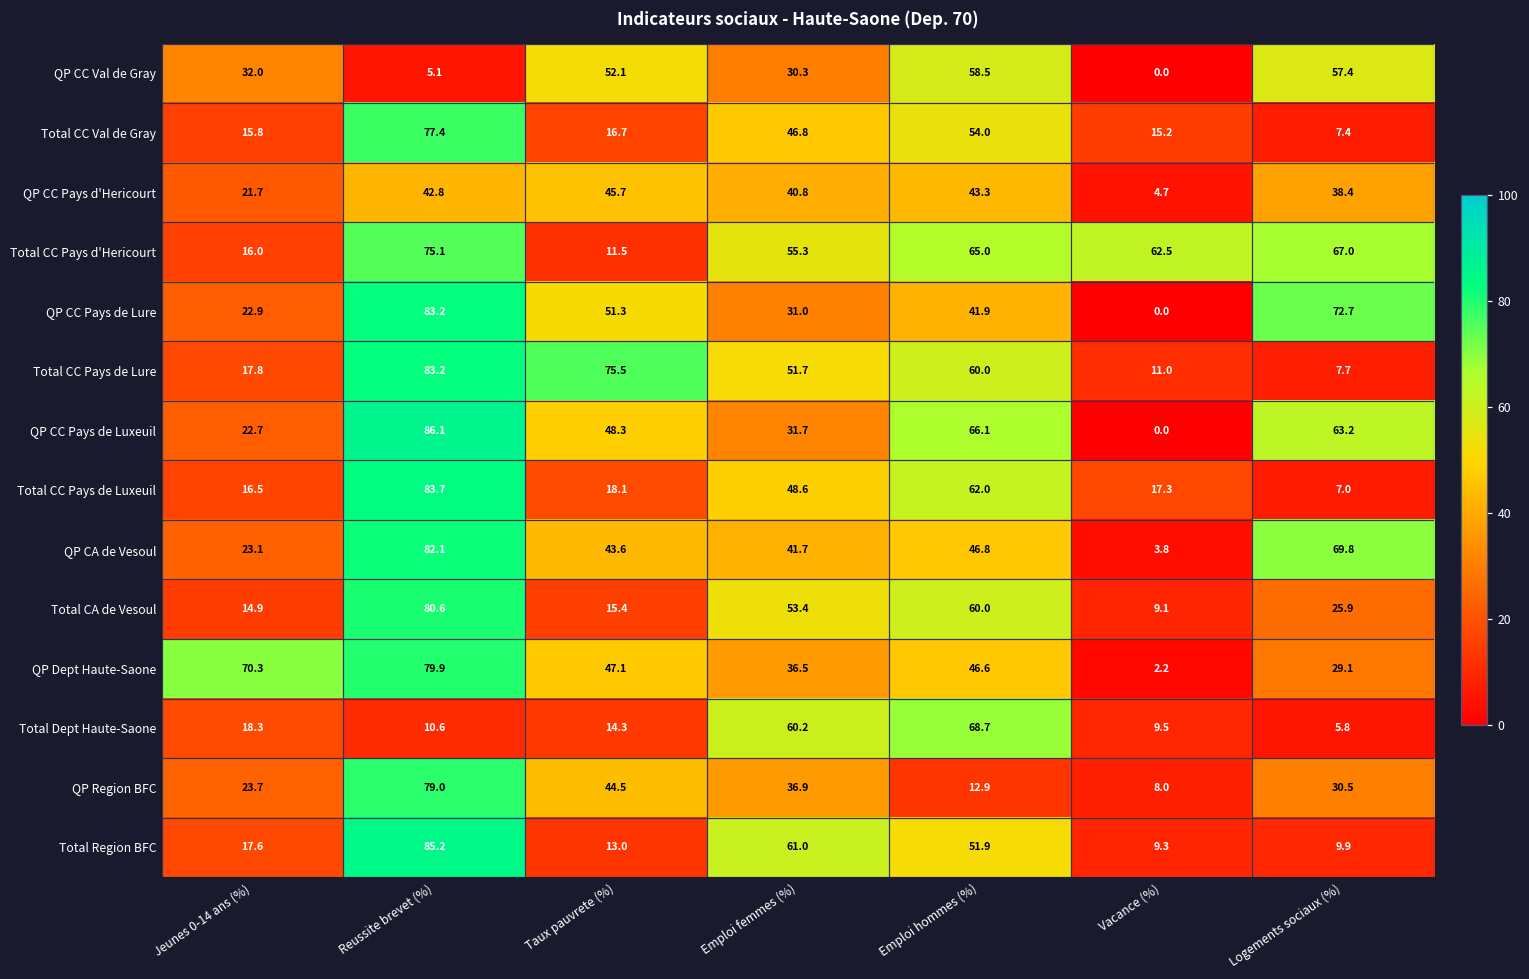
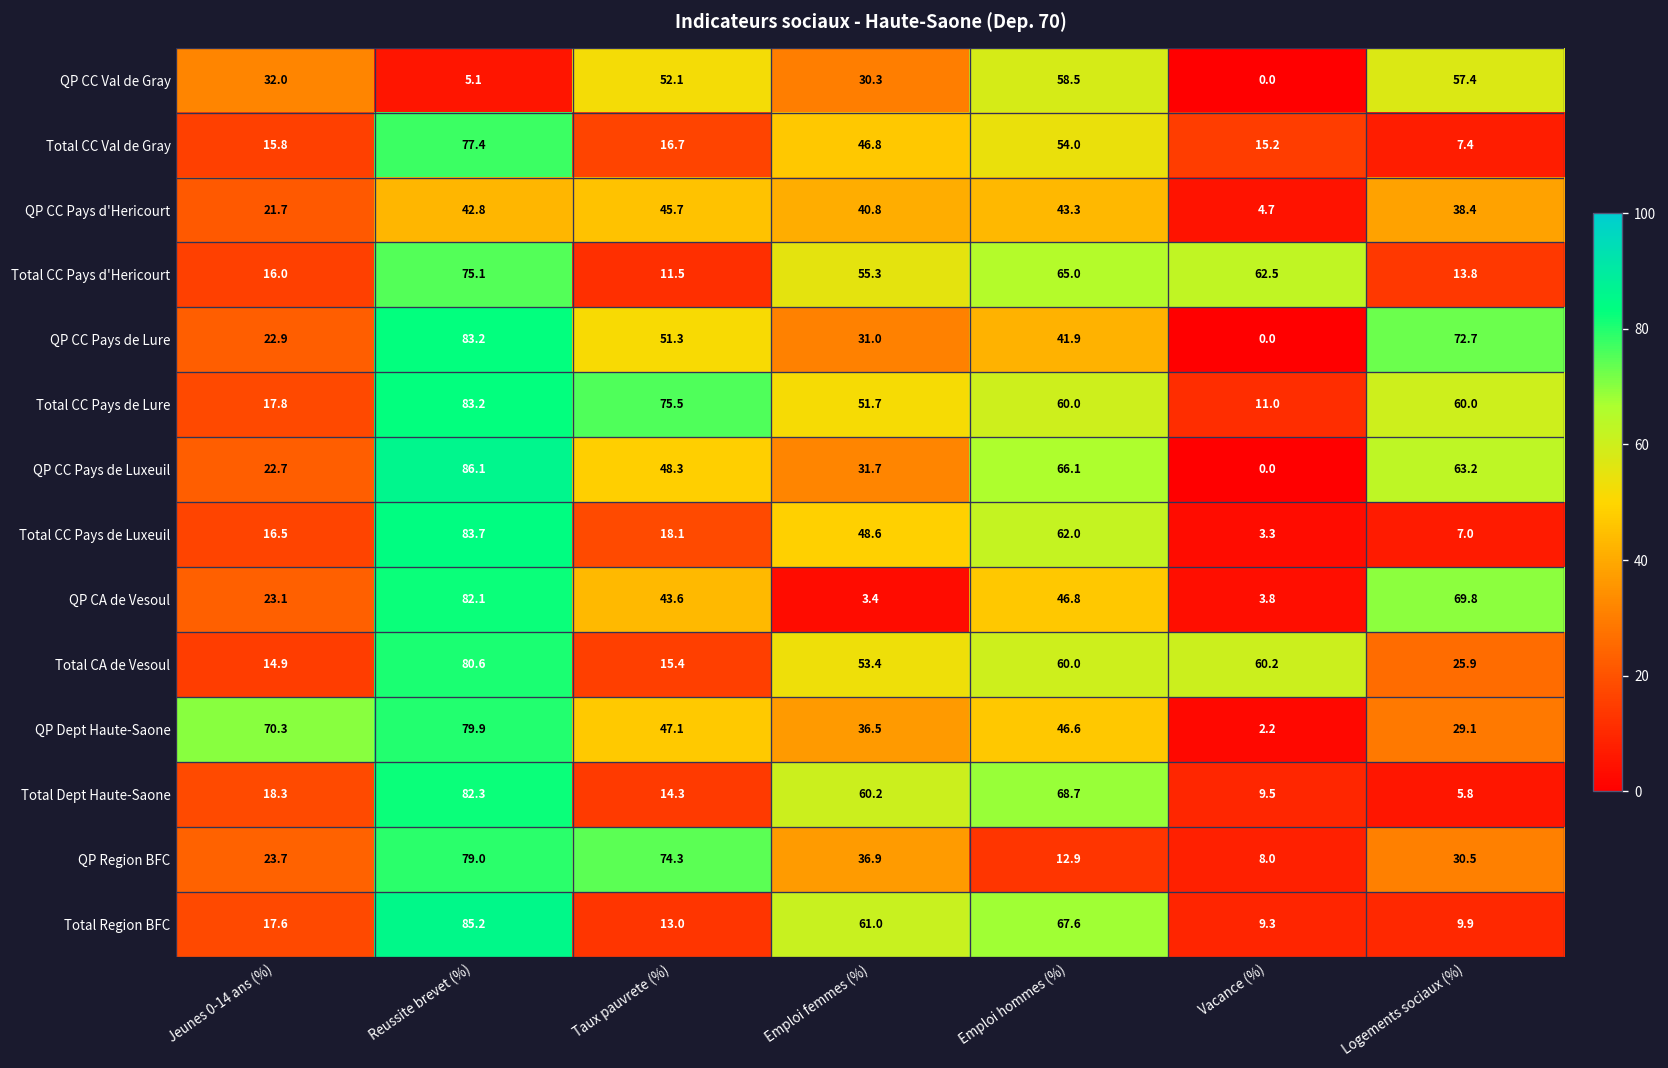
Total CC Pays d'Hericourt, Logements sociaux (%): 67.0 -> 13.8
Total CC Pays de Lure, Logements sociaux (%): 7.7 -> 60.0
Total CC Pays de Luxeuil, Vacance (%): 17.3 -> 3.3
QP CA de Vesoul, Emploi femmes (%): 41.7 -> 3.4
Total CA de Vesoul, Vacance (%): 9.1 -> 60.2
Total Dept Haute-Saone, Reussite brevet (%): 10.6 -> 82.3
QP Region BFC, Taux pauvrete (%): 44.5 -> 74.3
Total Region BFC, Emploi hommes (%): 51.9 -> 67.6
